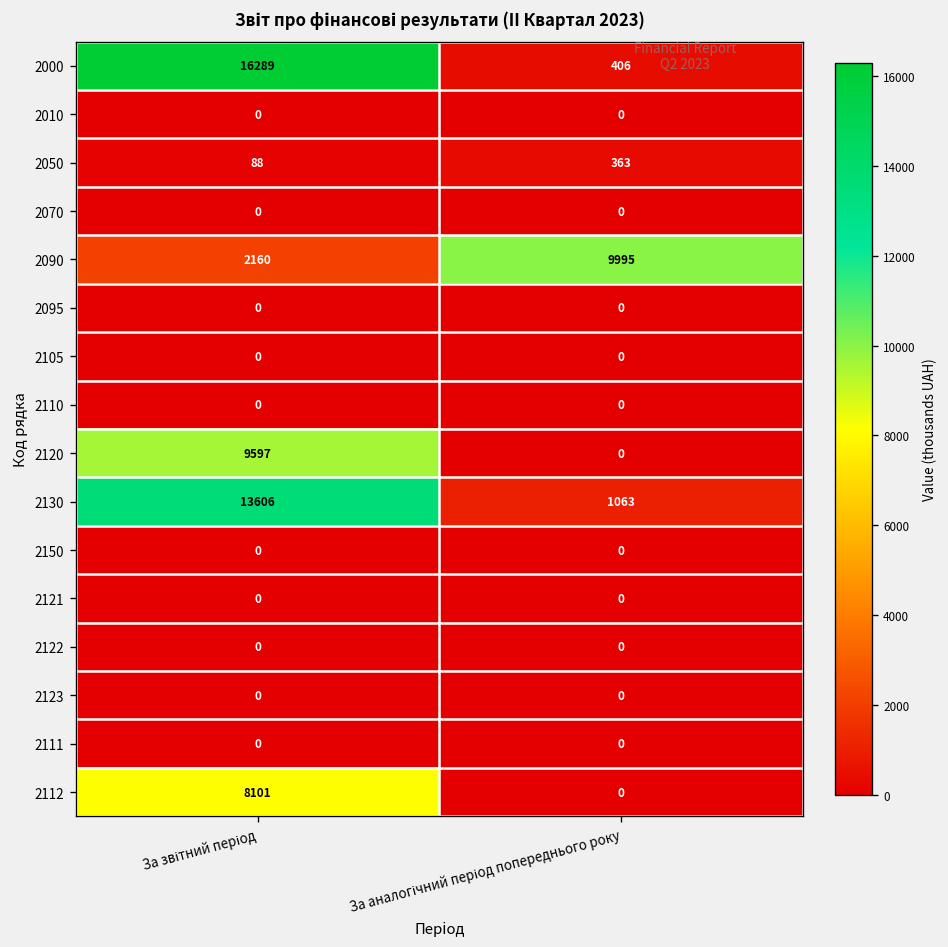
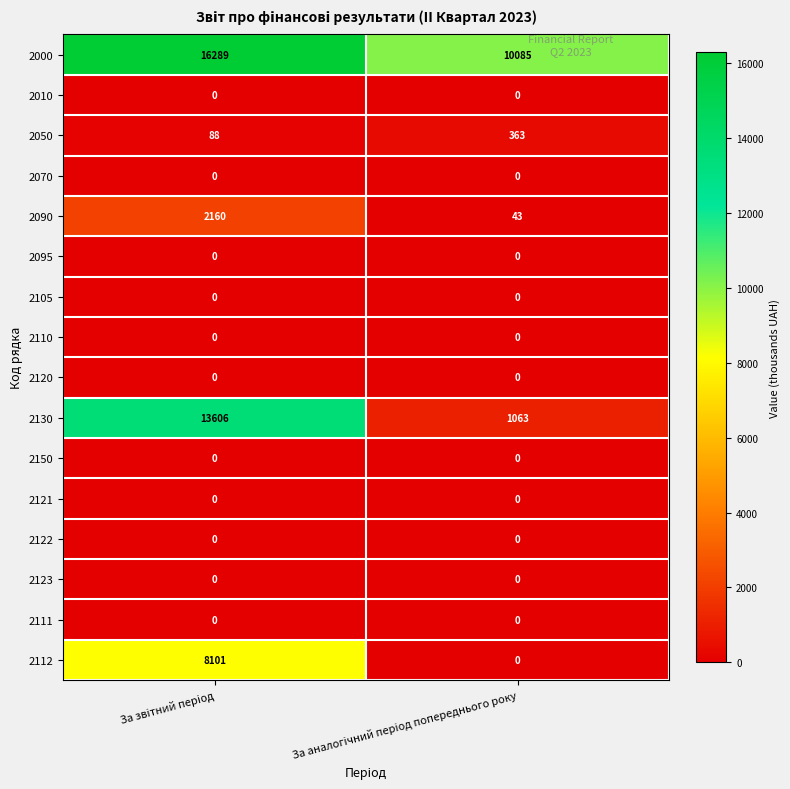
2000, За аналогічний період попереднього року: 406 -> 10085
2090, За аналогічний період попереднього року: 9995 -> 43
2120, За звітний період: 9597 -> 0
